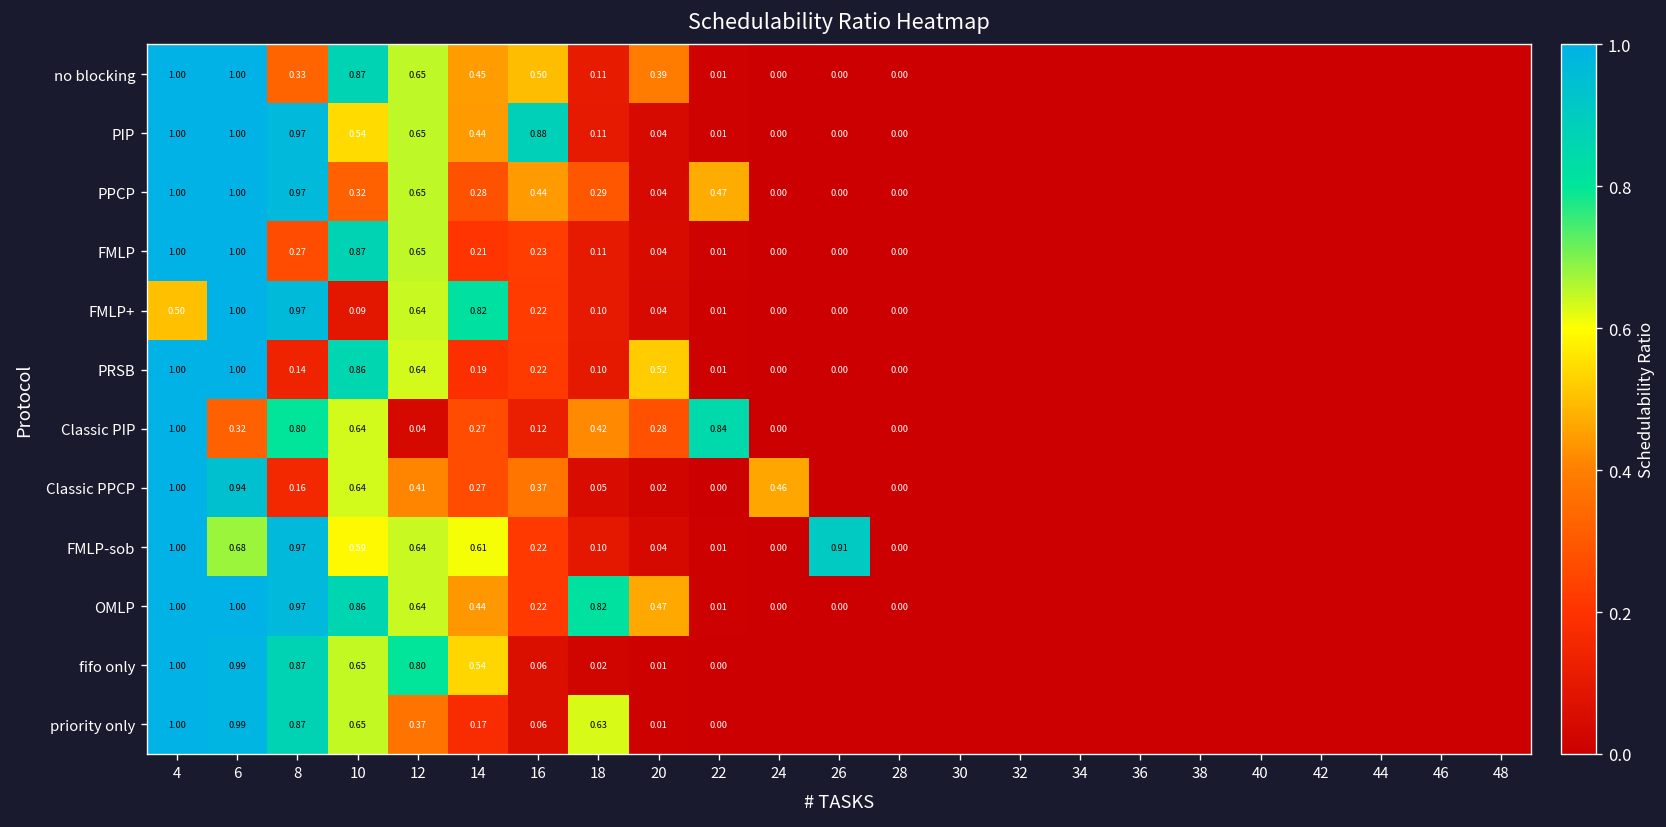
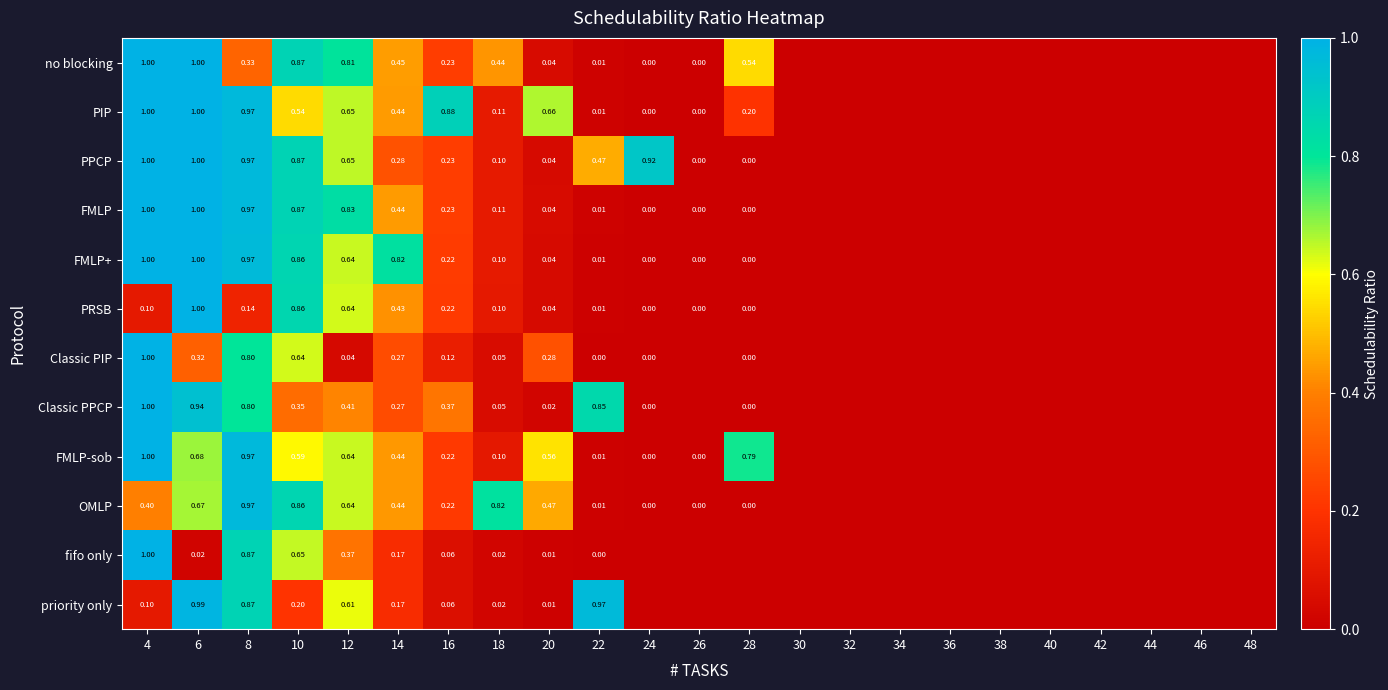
no blocking, 12: 0.65 -> 0.81
no blocking, 16: 0.50 -> 0.23
no blocking, 18: 0.11 -> 0.44
no blocking, 20: 0.39 -> 0.04
no blocking, 28: 0.00 -> 0.54
PIP, 20: 0.04 -> 0.66
PIP, 28: 0.00 -> 0.20
PPCP, 10: 0.32 -> 0.87
PPCP, 16: 0.44 -> 0.23
PPCP, 18: 0.29 -> 0.10
PPCP, 24: 0.00 -> 0.92
FMLP, 8: 0.27 -> 0.97
FMLP, 12: 0.65 -> 0.83
FMLP, 14: 0.21 -> 0.44
FMLP+, 4: 0.50 -> 1.00
FMLP+, 10: 0.09 -> 0.86
PRSB, 4: 1.00 -> 0.10
PRSB, 14: 0.19 -> 0.43
PRSB, 20: 0.52 -> 0.04
Classic PIP, 18: 0.42 -> 0.05
Classic PIP, 22: 0.84 -> 0.00
Classic PPCP, 8: 0.16 -> 0.80
Classic PPCP, 10: 0.64 -> 0.35
Classic PPCP, 22: 0.00 -> 0.85
Classic PPCP, 24: 0.46 -> 0.00
FMLP-sob, 14: 0.61 -> 0.44
FMLP-sob, 20: 0.04 -> 0.56
FMLP-sob, 26: 0.91 -> 0.00
FMLP-sob, 28: 0.00 -> 0.79
OMLP, 4: 1.00 -> 0.40
OMLP, 6: 1.00 -> 0.67
fifo only, 6: 0.99 -> 0.02
fifo only, 12: 0.80 -> 0.37
fifo only, 14: 0.54 -> 0.17
priority only, 4: 1.00 -> 0.10
priority only, 10: 0.65 -> 0.20
priority only, 12: 0.37 -> 0.61
priority only, 18: 0.63 -> 0.02
priority only, 22: 0.00 -> 0.97
